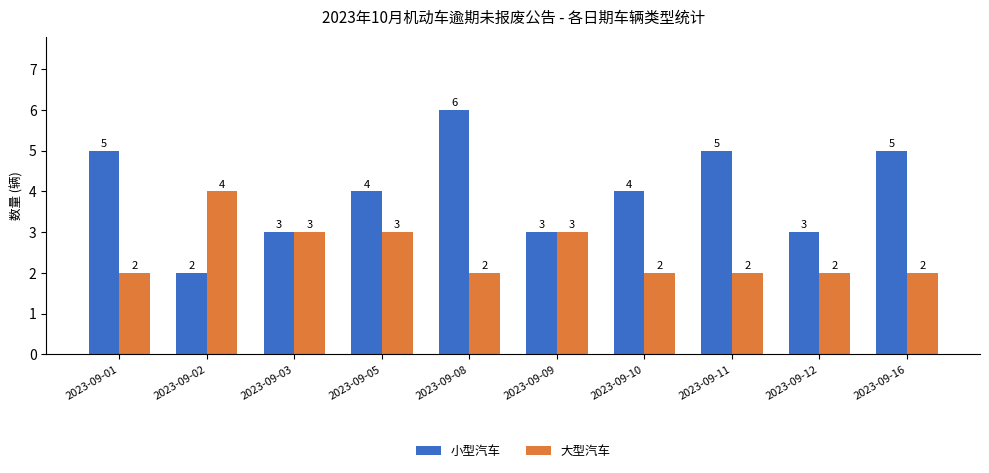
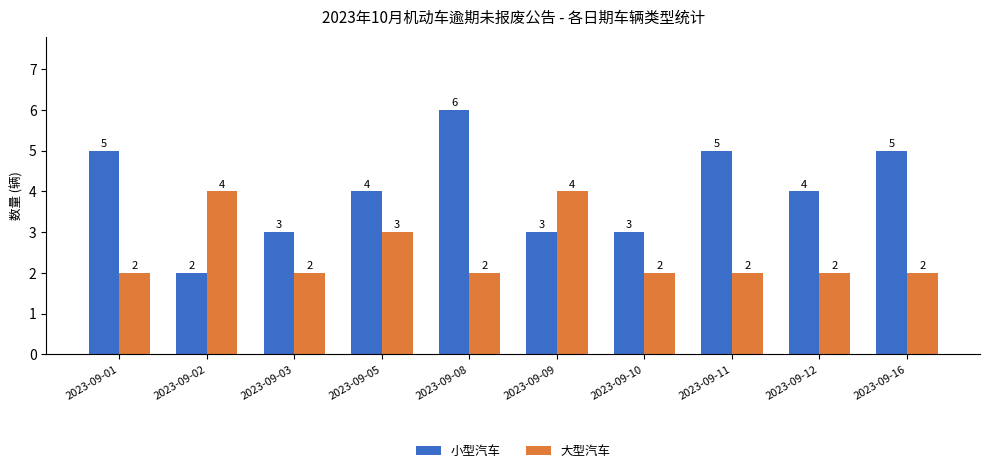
大型汽车, 2023-09-03: 3 -> 2
大型汽车, 2023-09-09: 3 -> 4
小型汽车, 2023-09-10: 4 -> 3
小型汽车, 2023-09-12: 3 -> 4
